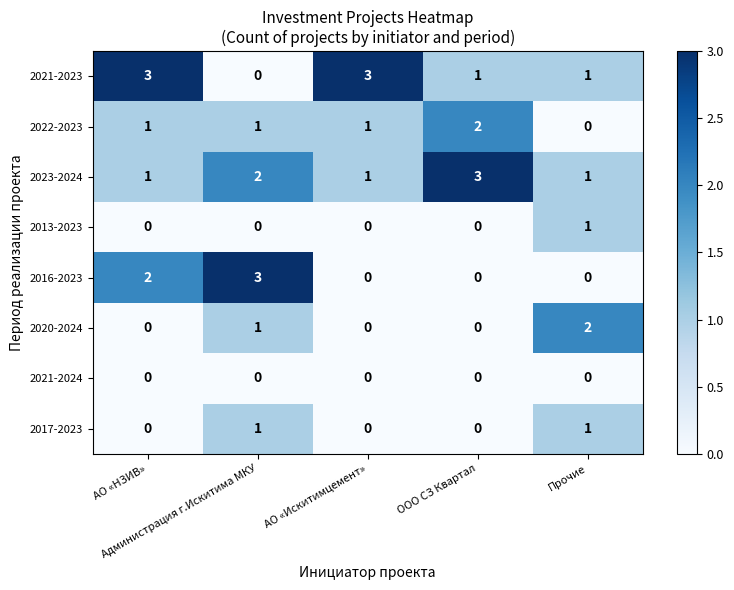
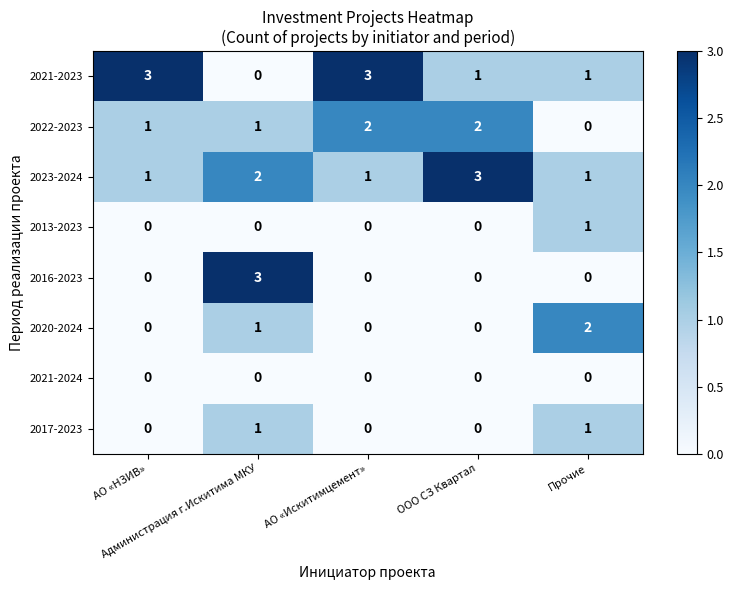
2022-2023, АО «Искитимцемент»: 1 -> 2
2016-2023, АО «НЗИВ»: 2 -> 0
